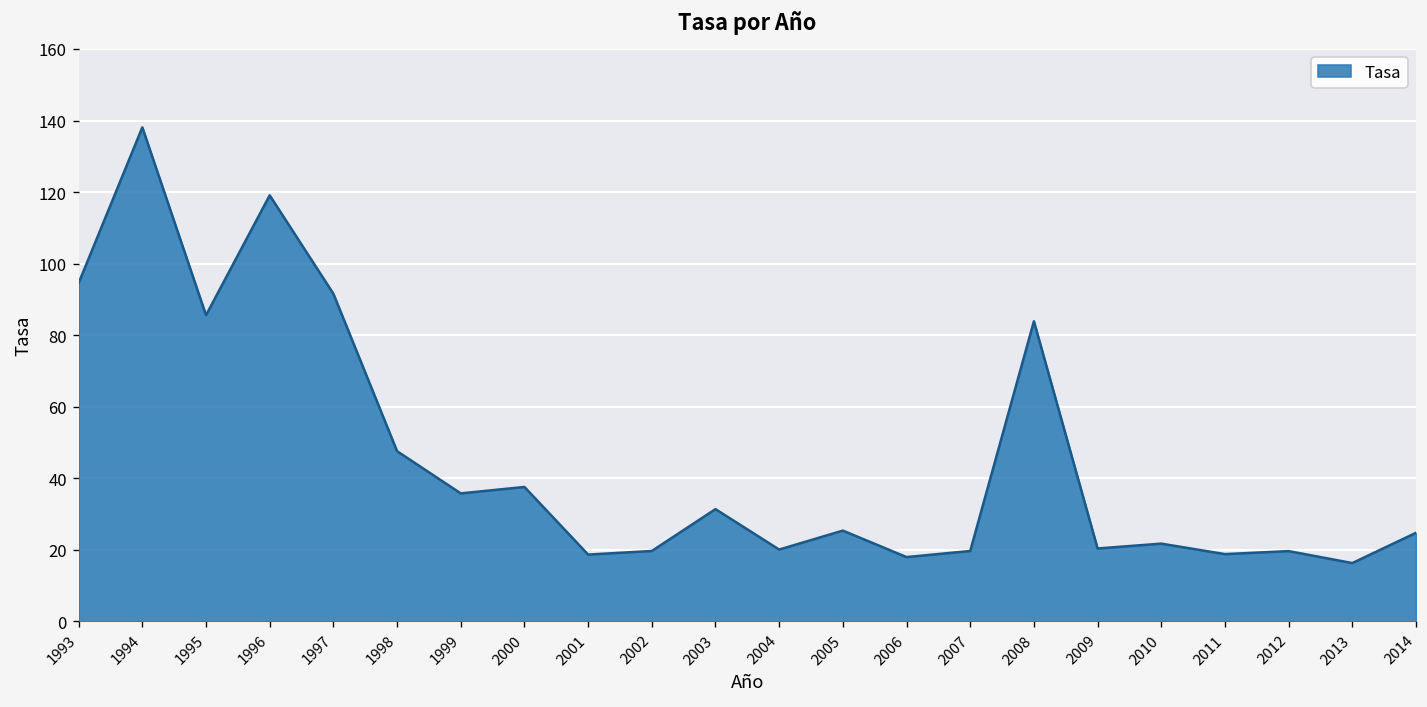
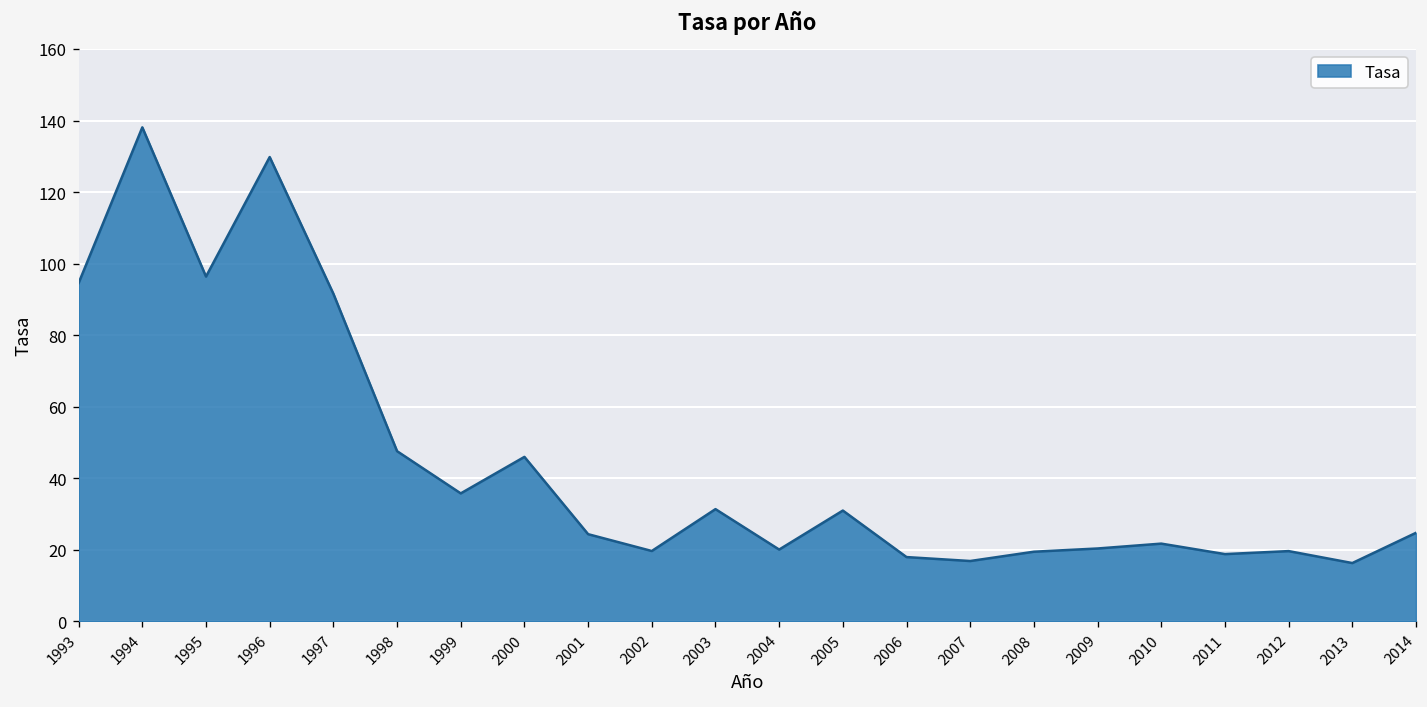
1995: 86 -> 96
1996: 119 -> 130
2000: 38 -> 46
2001: 19 -> 24
2005: 25 -> 31
2007: 20 -> 17
2008: 84 -> 20
